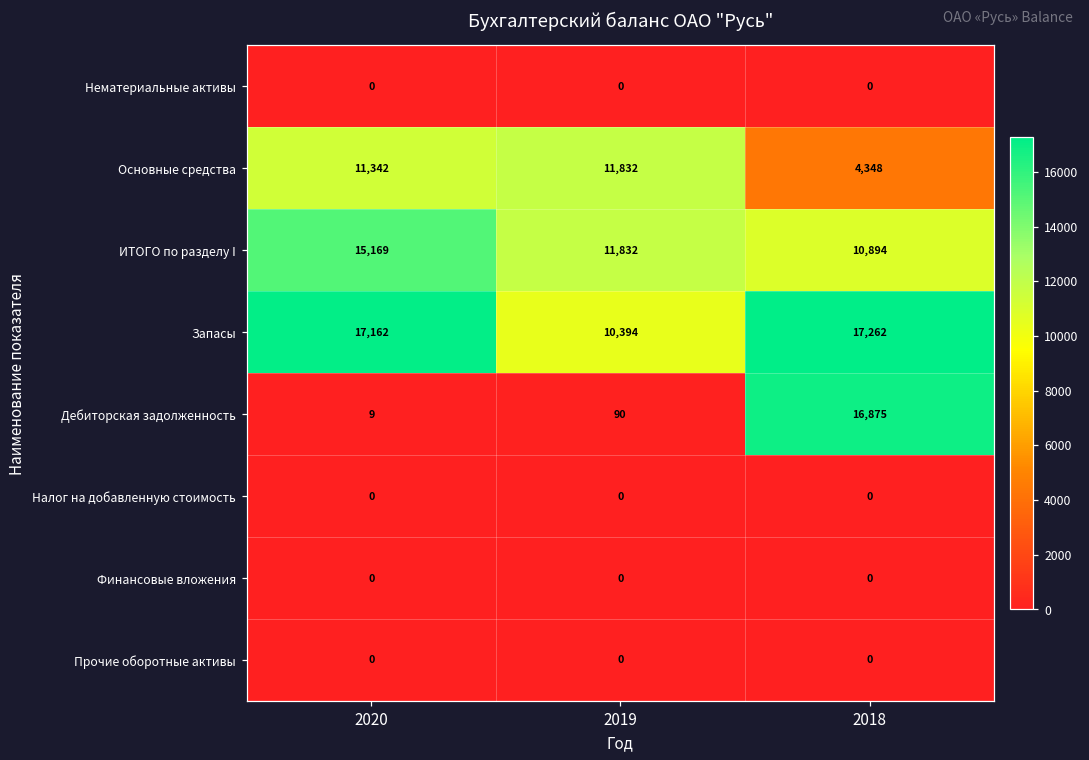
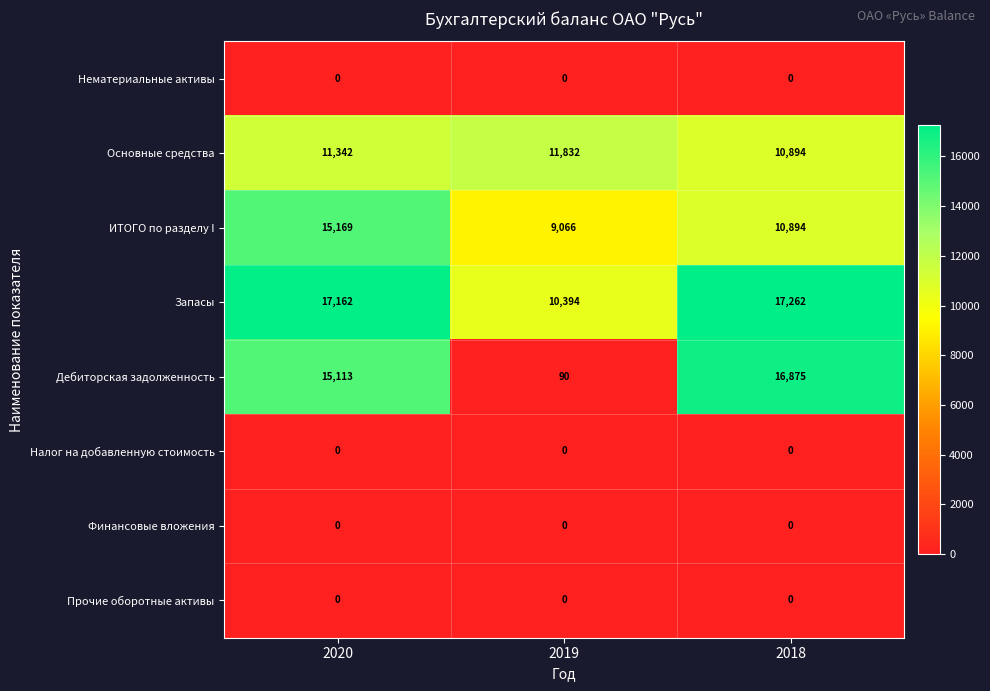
Основные средства, 2018: 4,348 -> 10,894
ИТОГО по разделу I, 2019: 11,832 -> 9,066
Дебиторская задолженность, 2020: 9 -> 15,113
